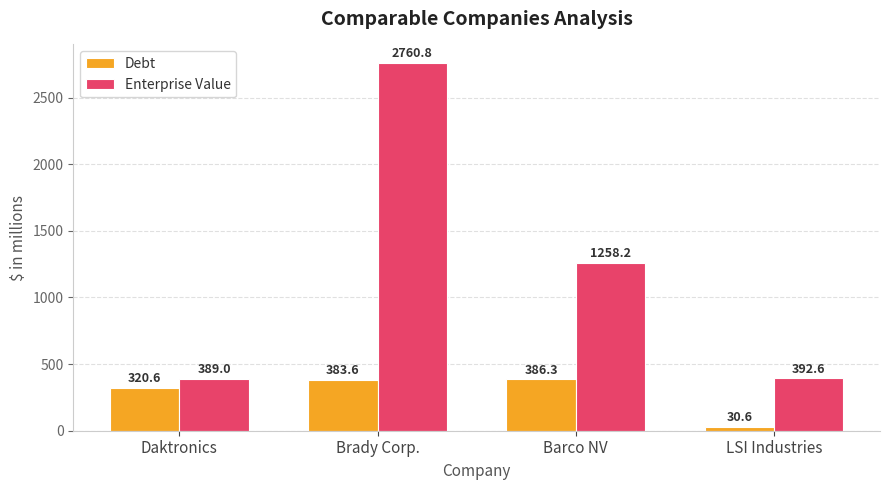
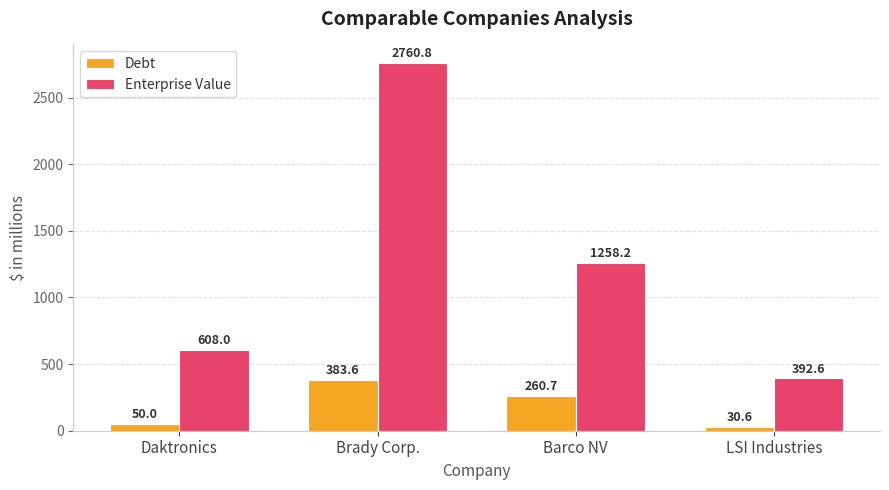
Debt, Daktronics: 320.6 -> 50.0
Enterprise Value, Daktronics: 389.0 -> 608.0
Debt, Barco NV: 386.3 -> 260.7
